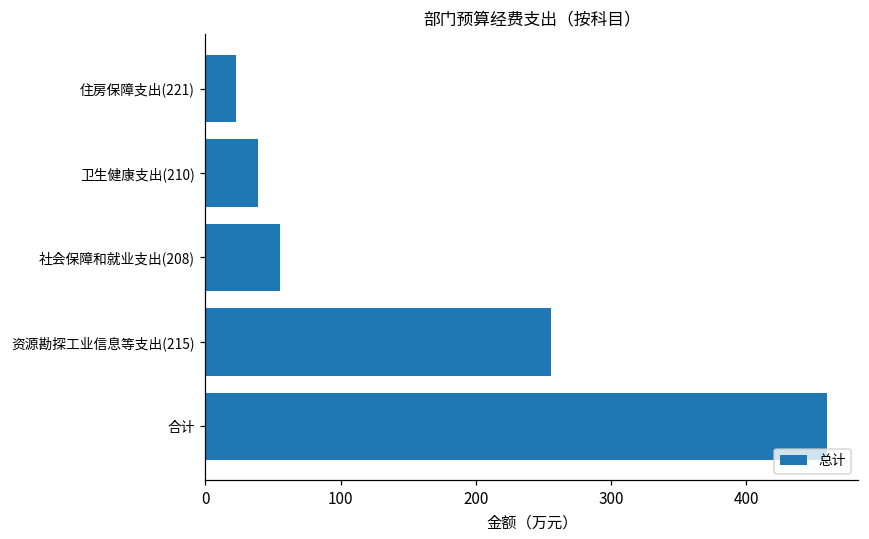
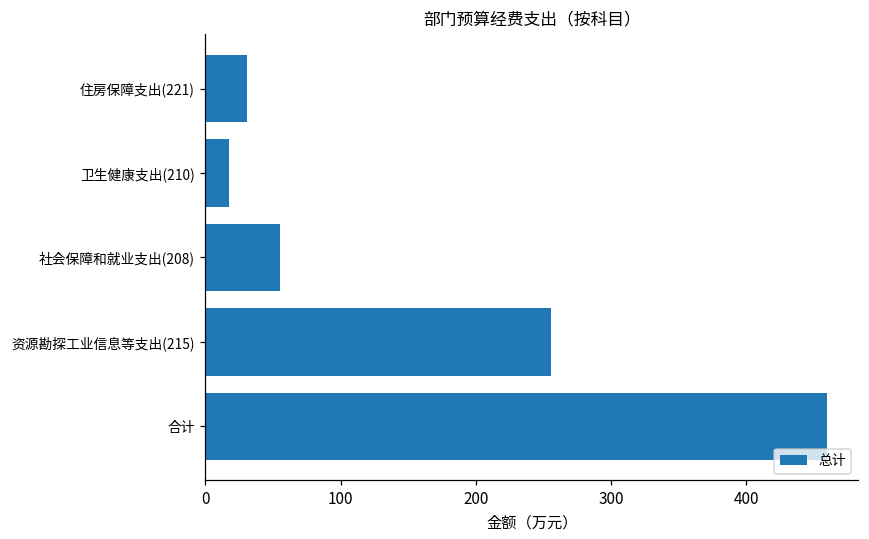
住房保障支出(221): 23 -> 31
卫生健康支出(210): 39 -> 17
